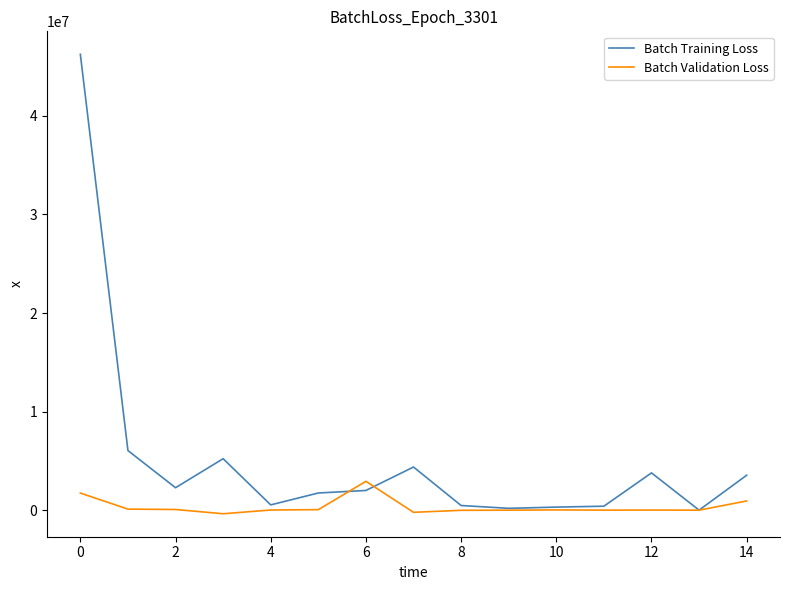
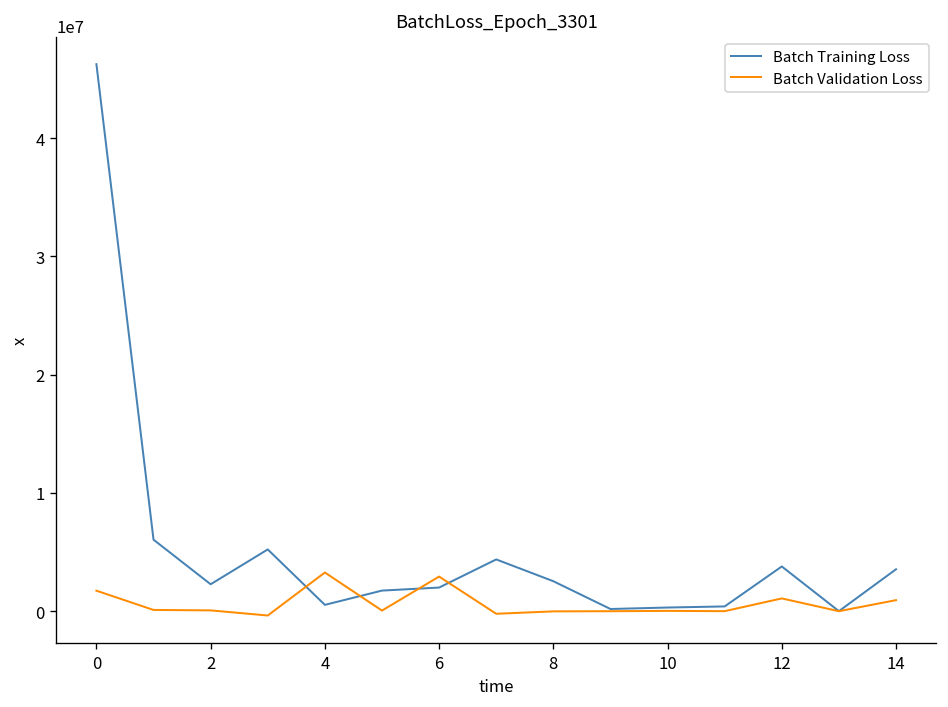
Batch Validation Loss, 4: 0 -> 3000000
Batch Training Loss, 8: 0 -> 3000000
Batch Validation Loss, 12: 0 -> 1000000
